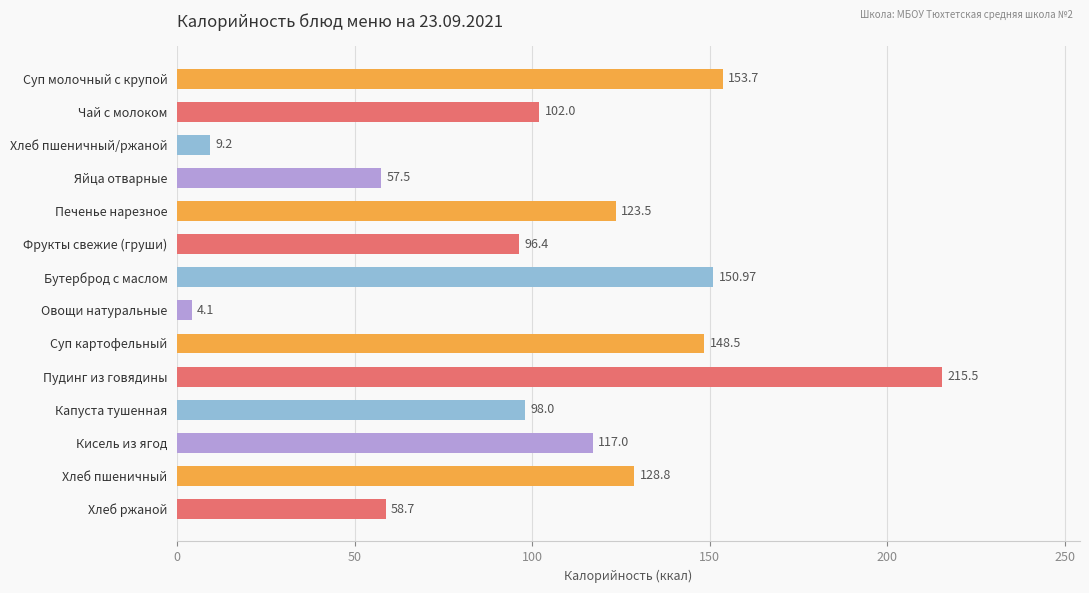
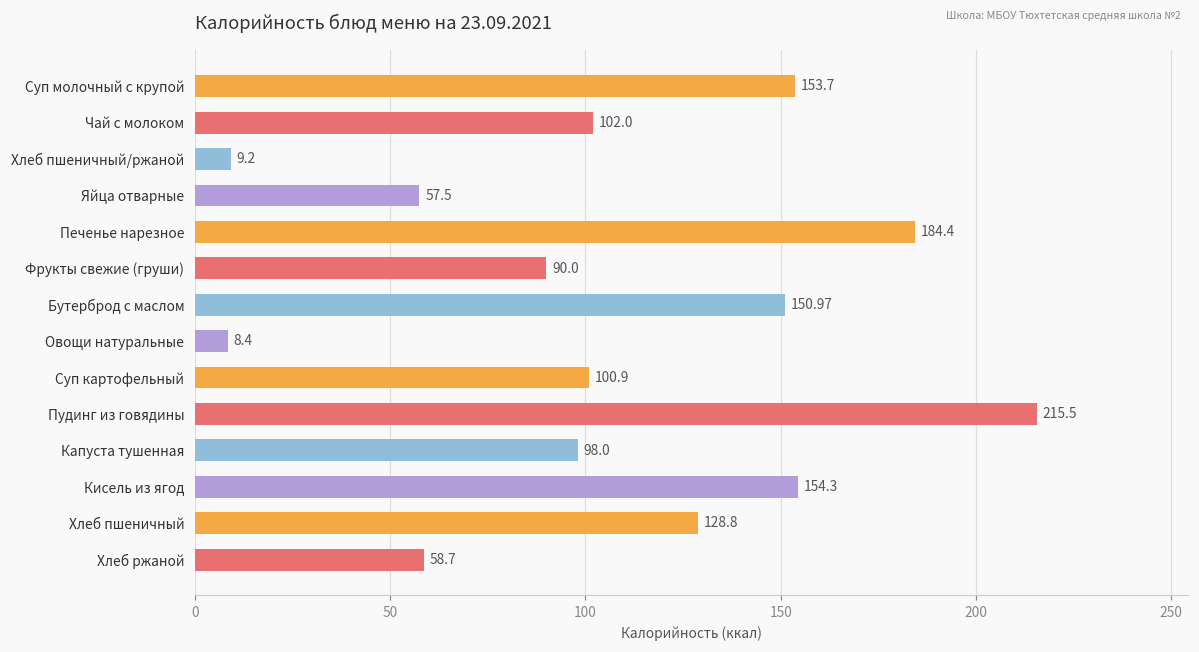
Печенье нарезное: 123.5 -> 184.4
Фрукты свежие (груши): 96.4 -> 90.0
Овощи натуральные: 4.1 -> 8.4
Суп картофельный: 148.5 -> 100.9
Кисель из ягод: 117.0 -> 154.3
